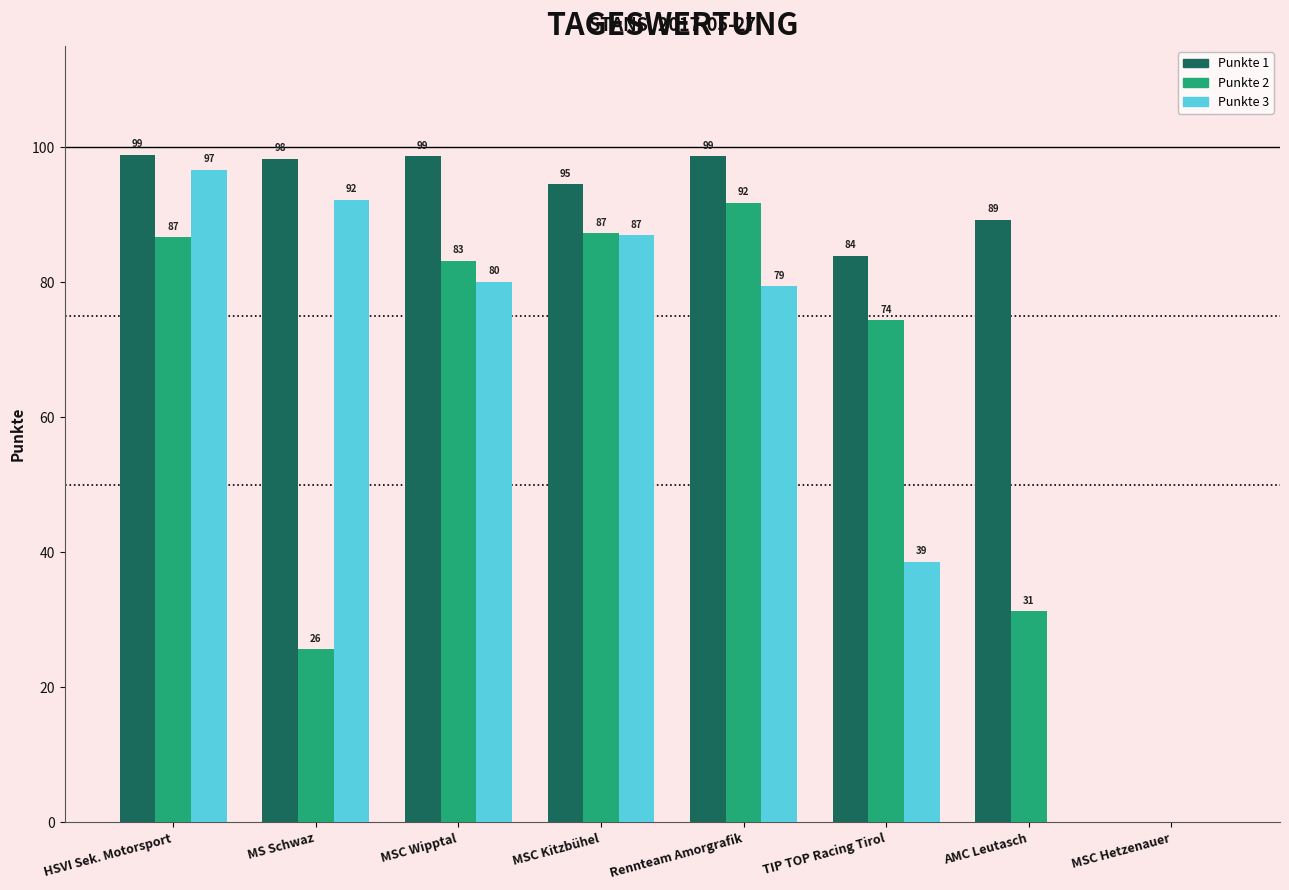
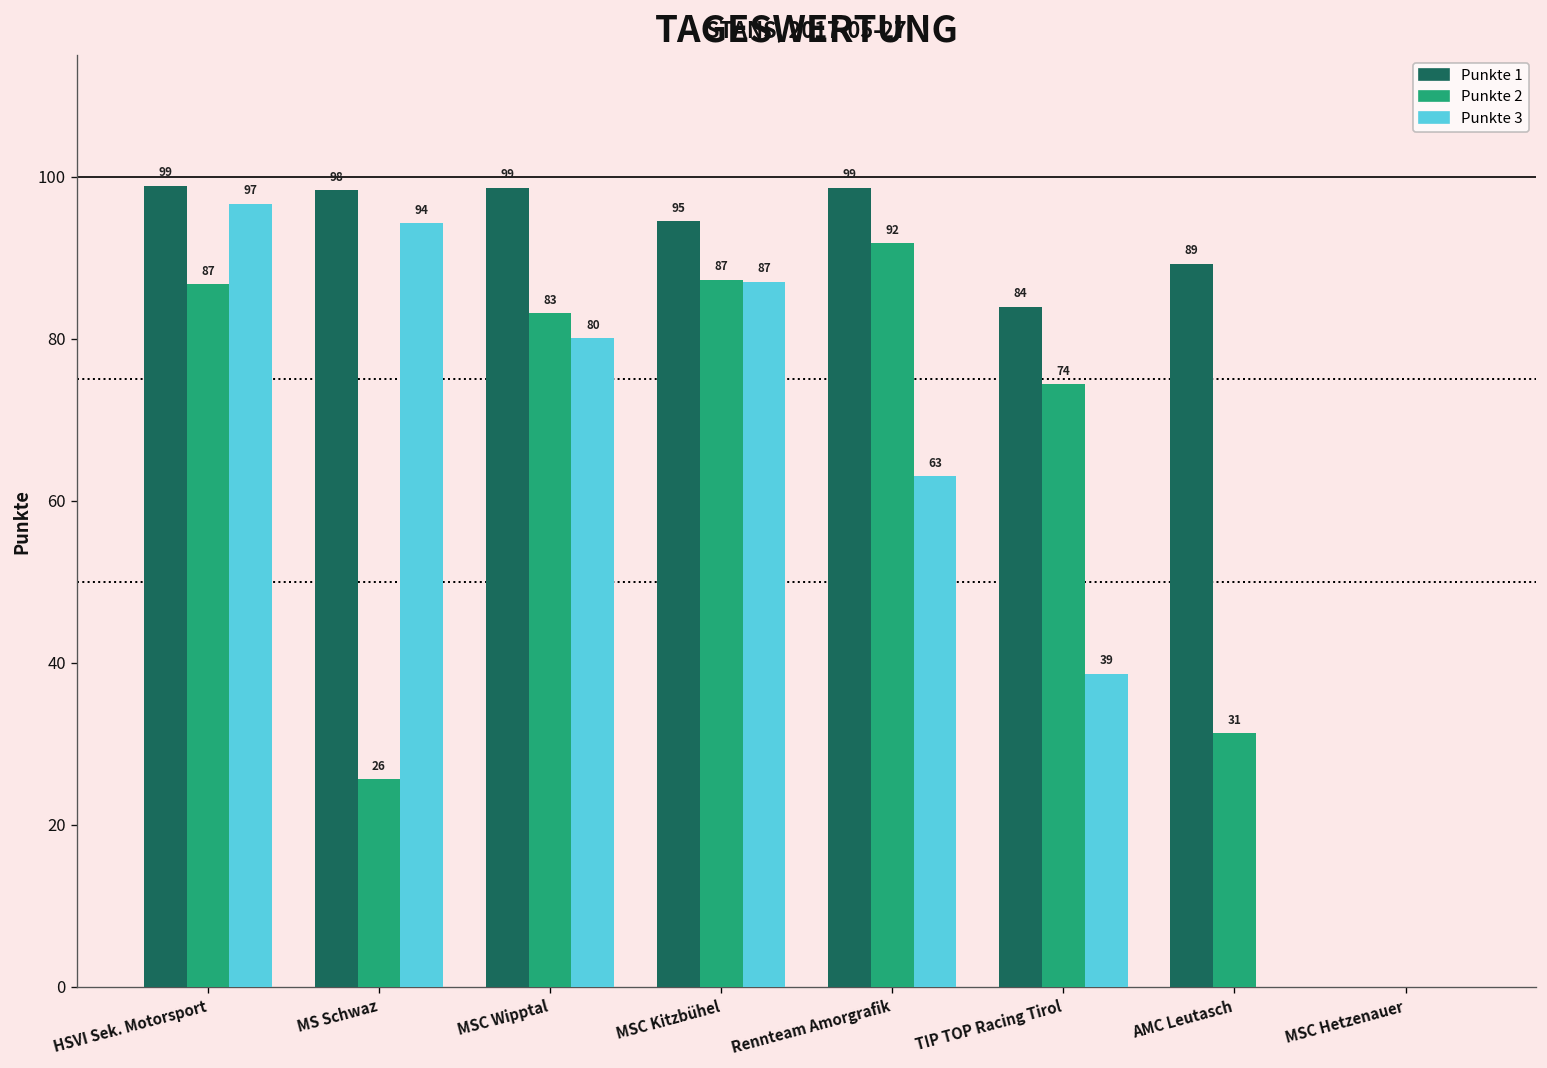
Punkte 3, MS Schwaz: 92 -> 94
Punkte 3, Rennteam Amorgrafik: 79 -> 63
